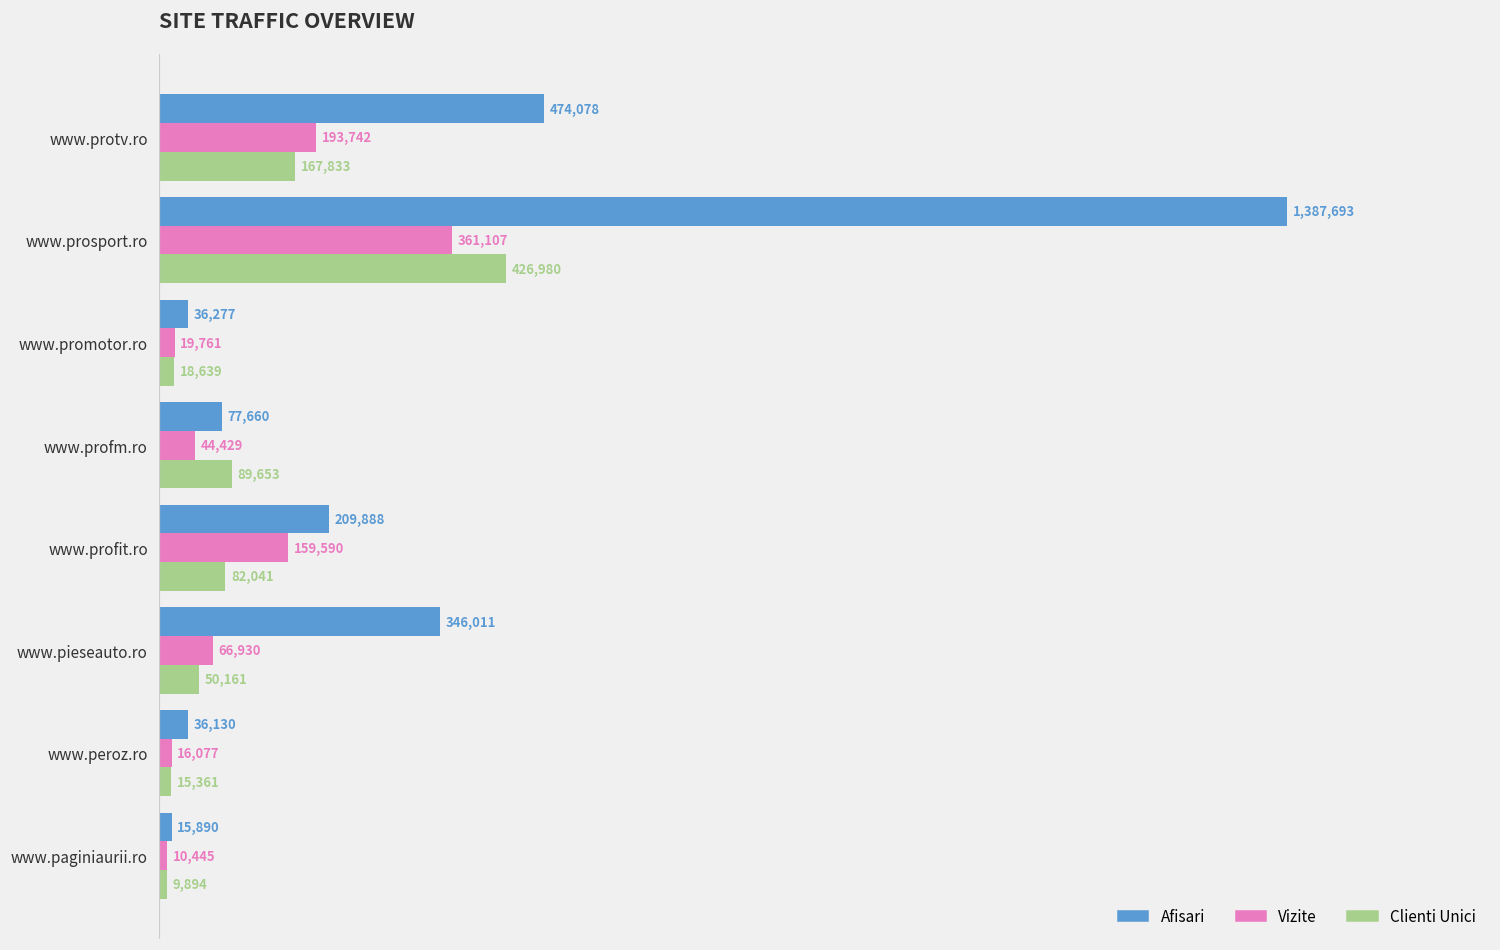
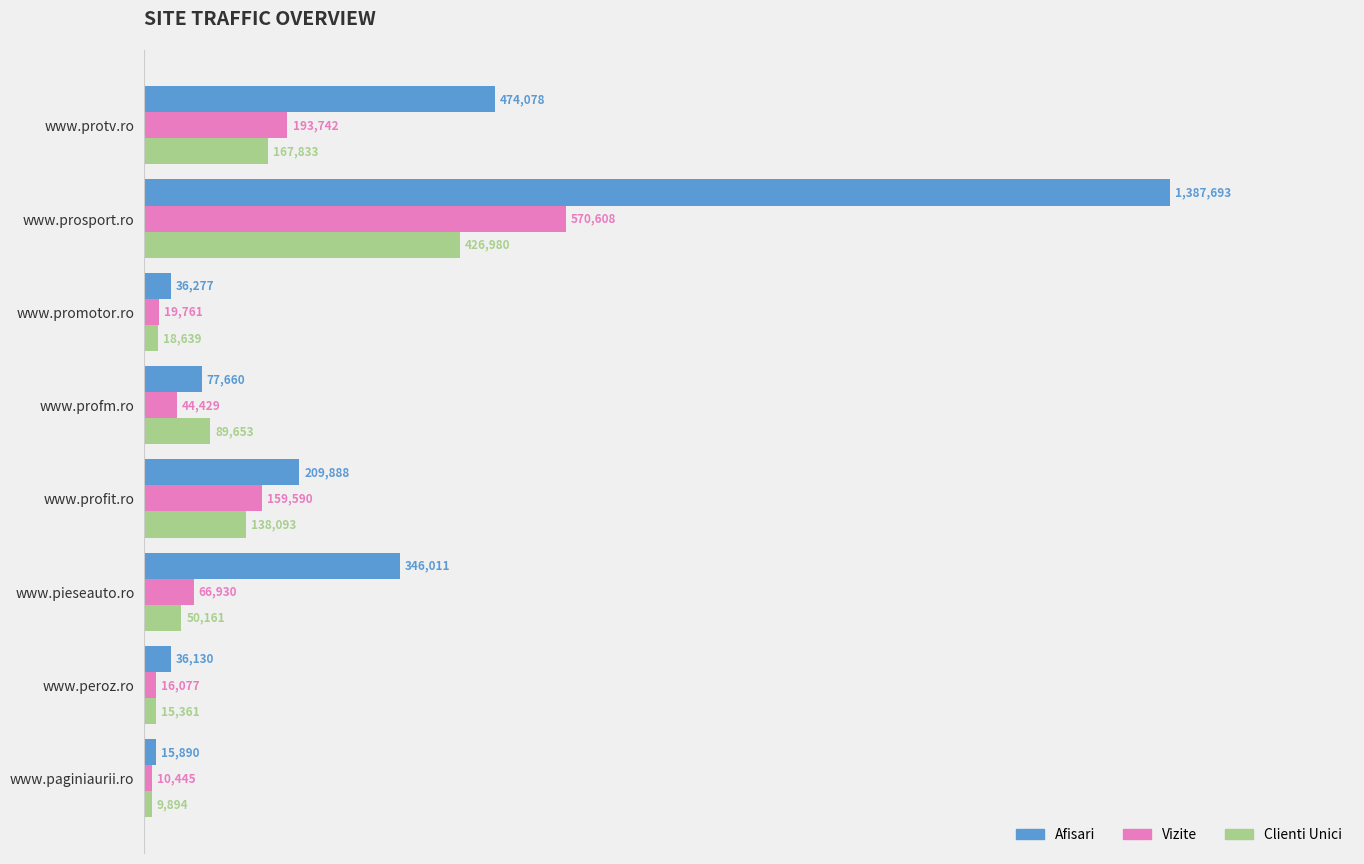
Vizite, www.prosport.ro: 361,107 -> 570,608
Clienti Unici, www.profit.ro: 82,041 -> 138,093
